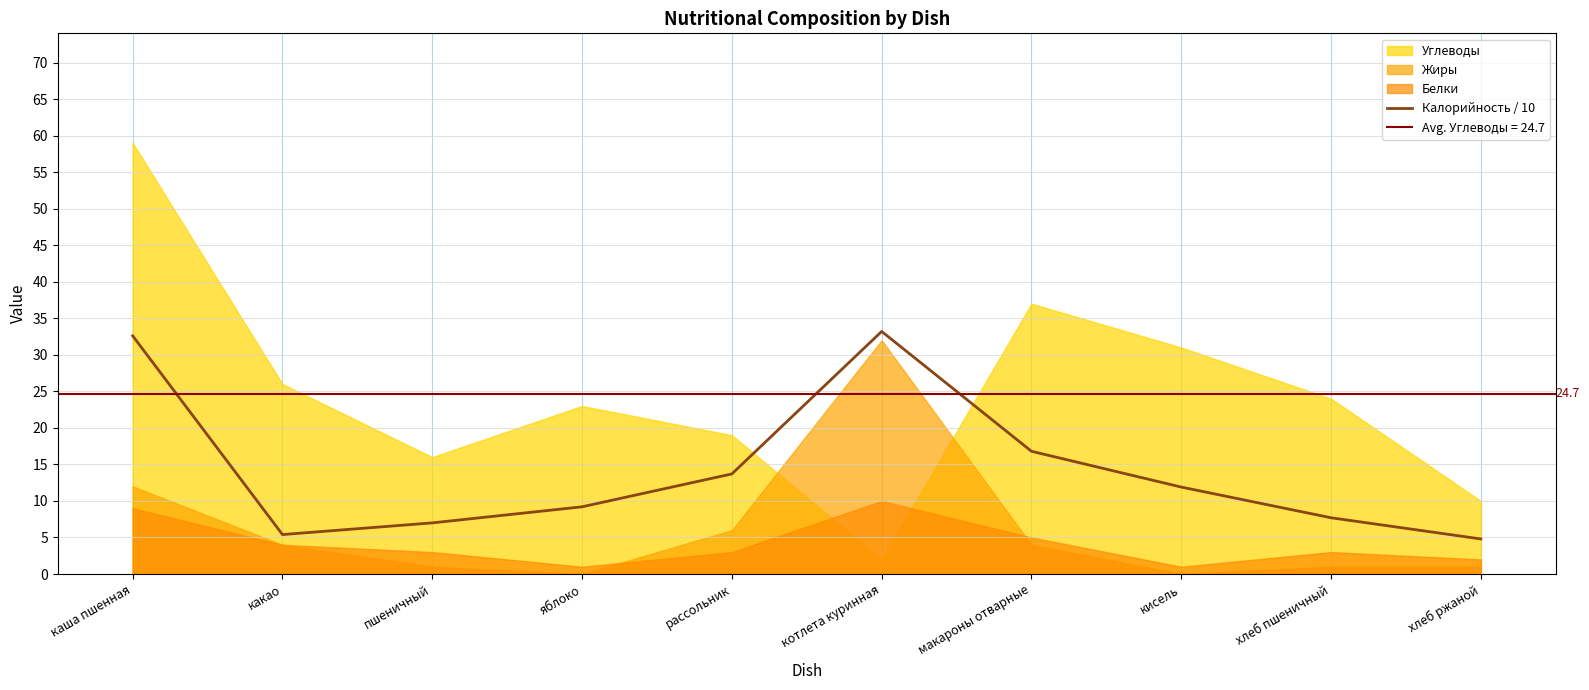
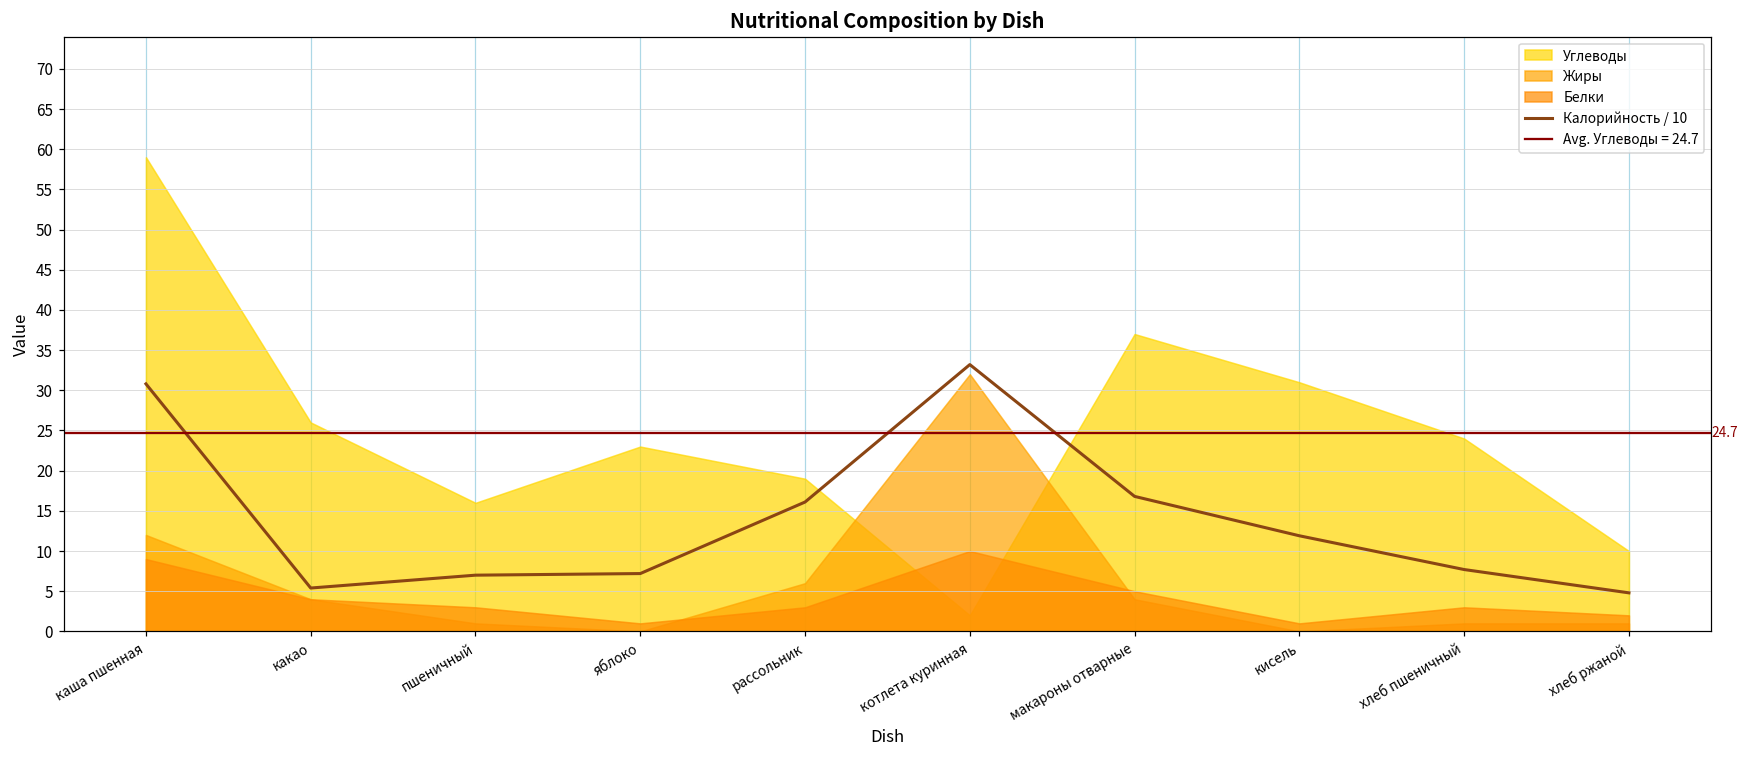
Калорийность / 10, каша пшенная: 33 -> 31
Калорийность / 10, яблоко: 9 -> 7
Калорийность / 10, рассольник: 14 -> 16
